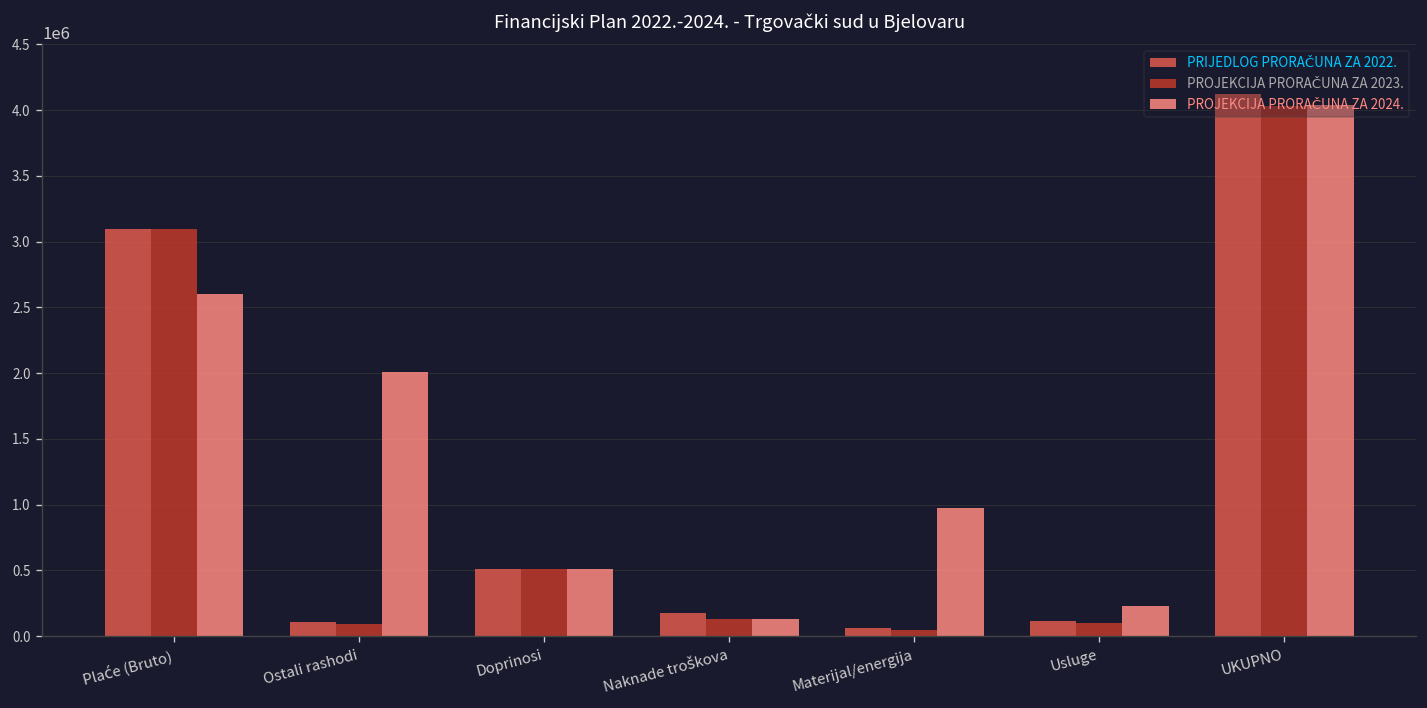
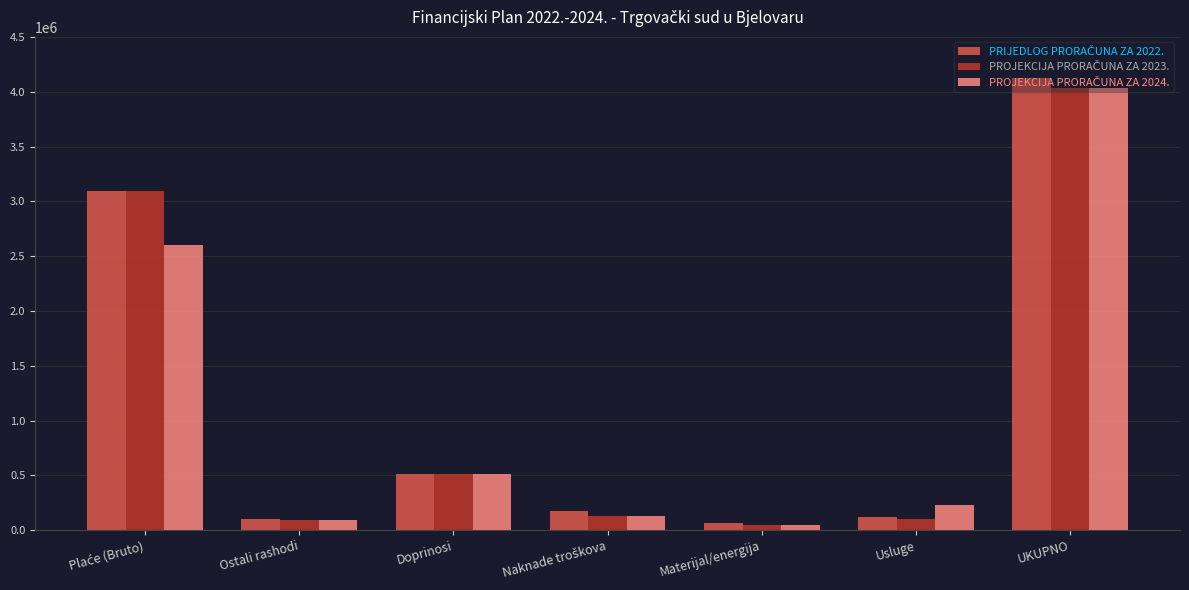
PROJEKCIJA PRORAČUNA ZA 2024., Ostali rashodi: 2010000 -> 90000
PROJEKCIJA PRORAČUNA ZA 2024., Materijal/energija: 980000 -> 50000
